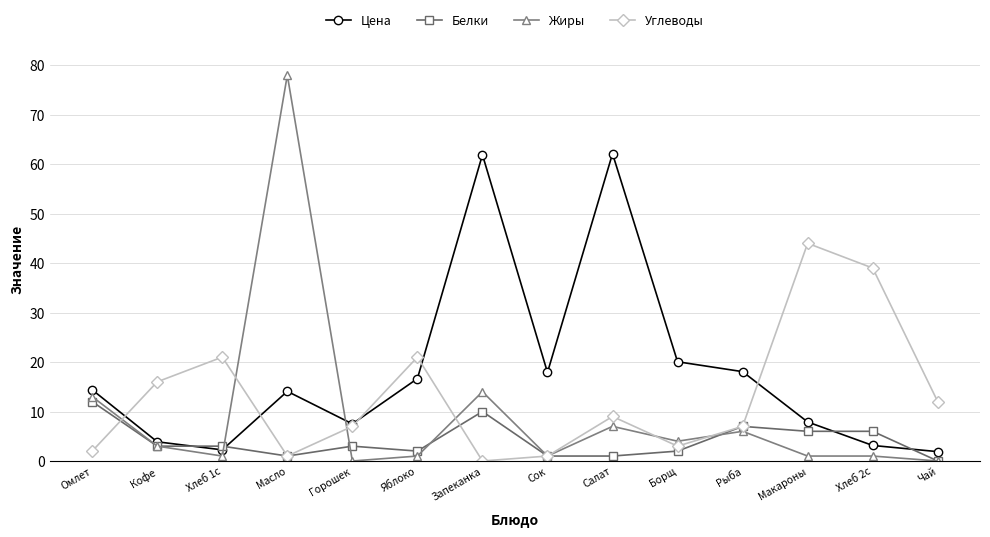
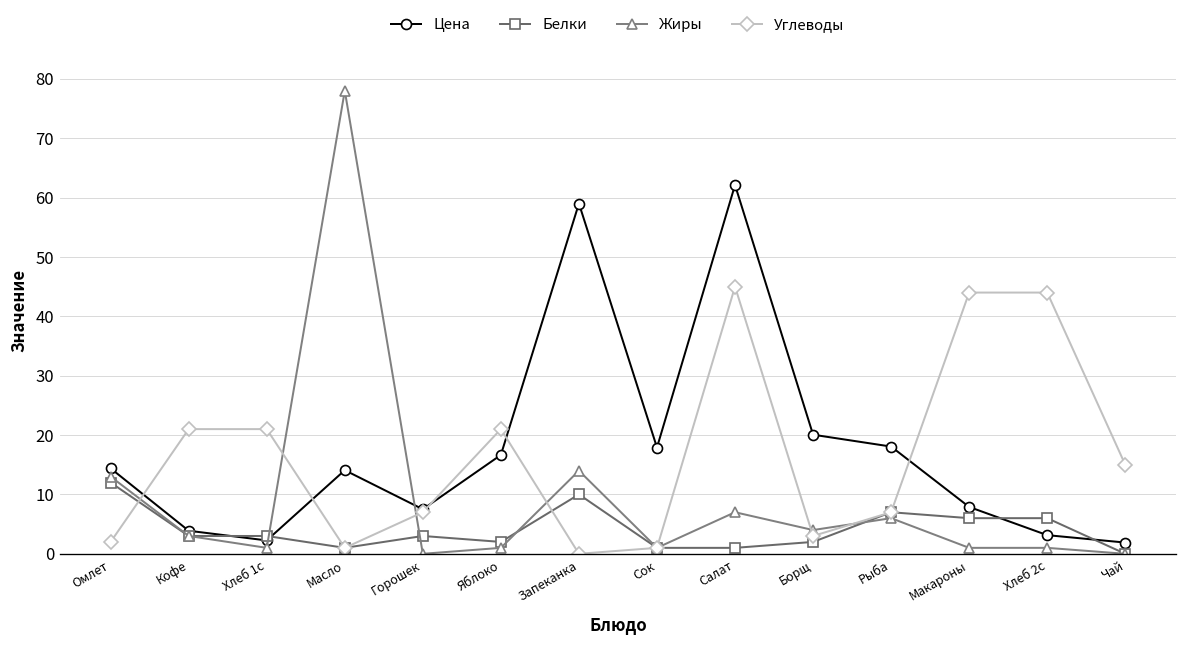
Углеводы, Кофе: 16 -> 21
Цена, Запеканка: 62 -> 59
Углеводы, Салат: 9 -> 45
Углеводы, Хлеб 2с: 39 -> 44
Углеводы, Чай: 12 -> 15
